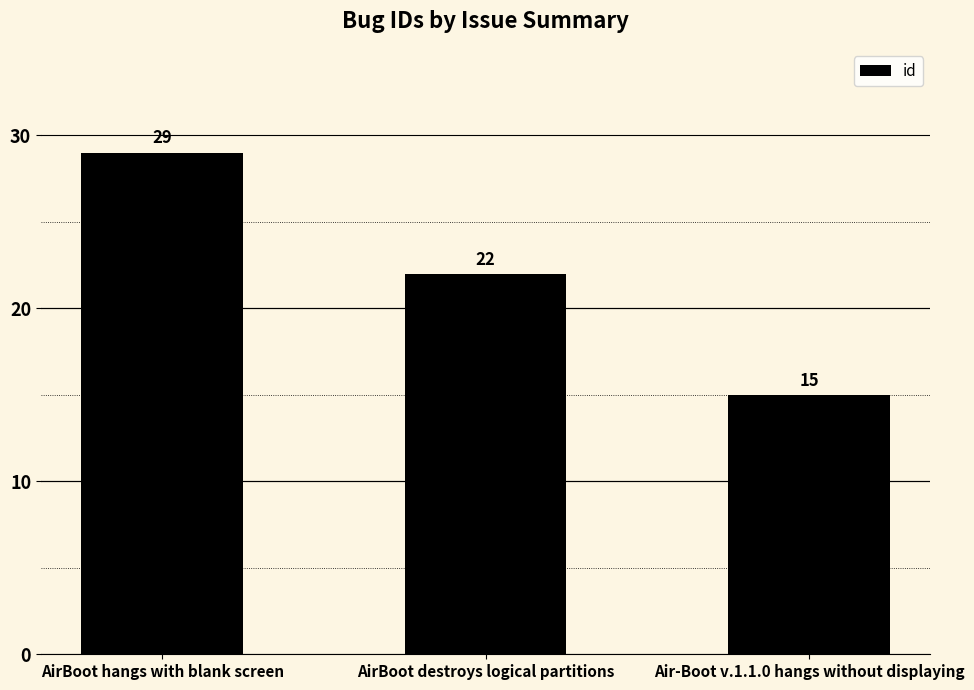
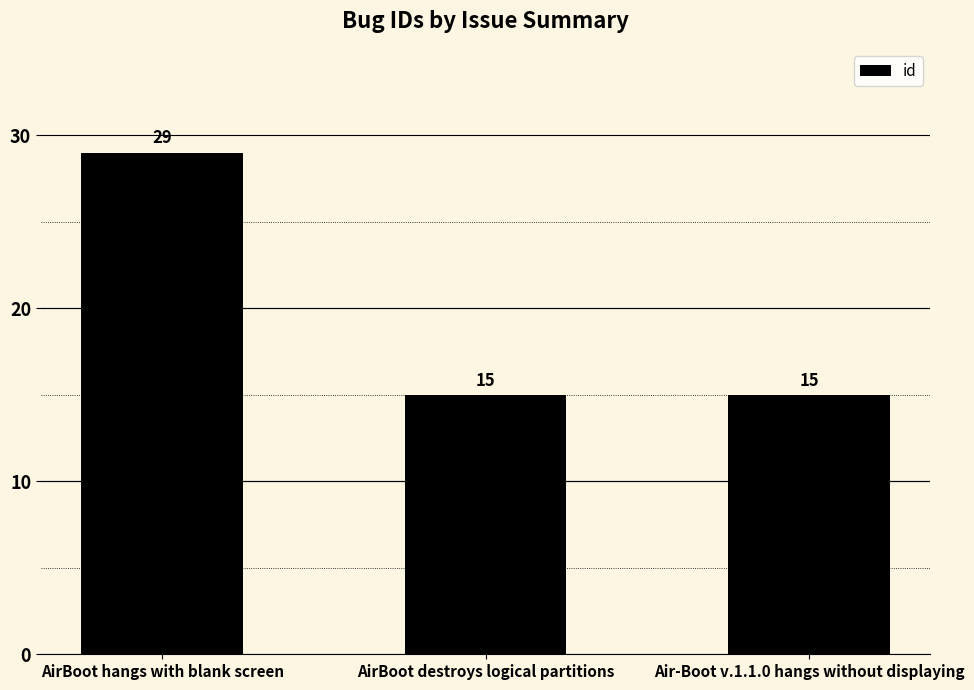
AirBoot destroys logical partitions: 22 -> 15
